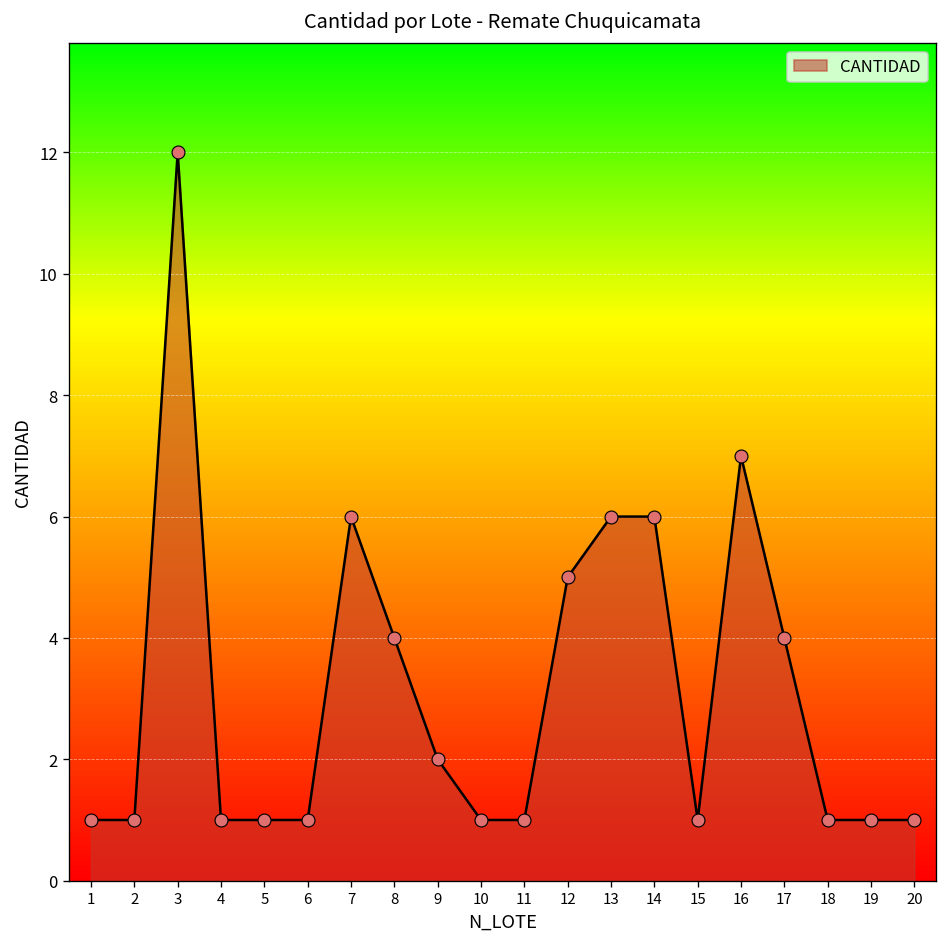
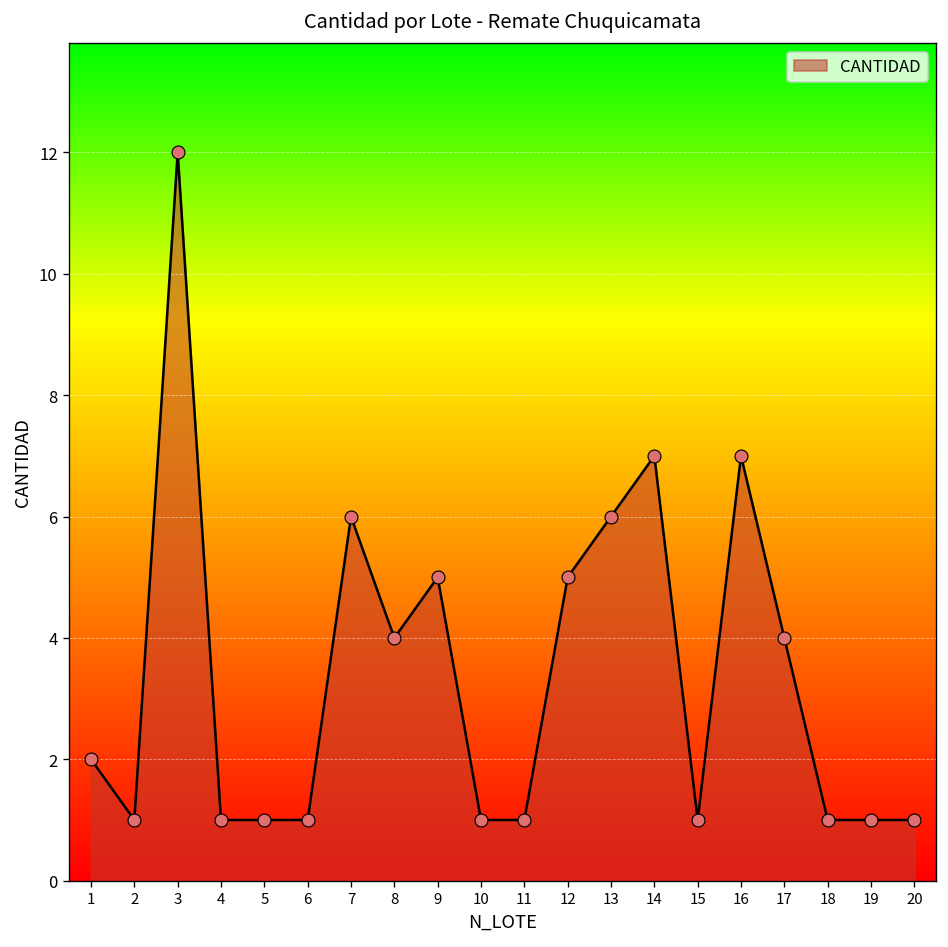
1: 1 -> 2
9: 2 -> 5
14: 6 -> 7
